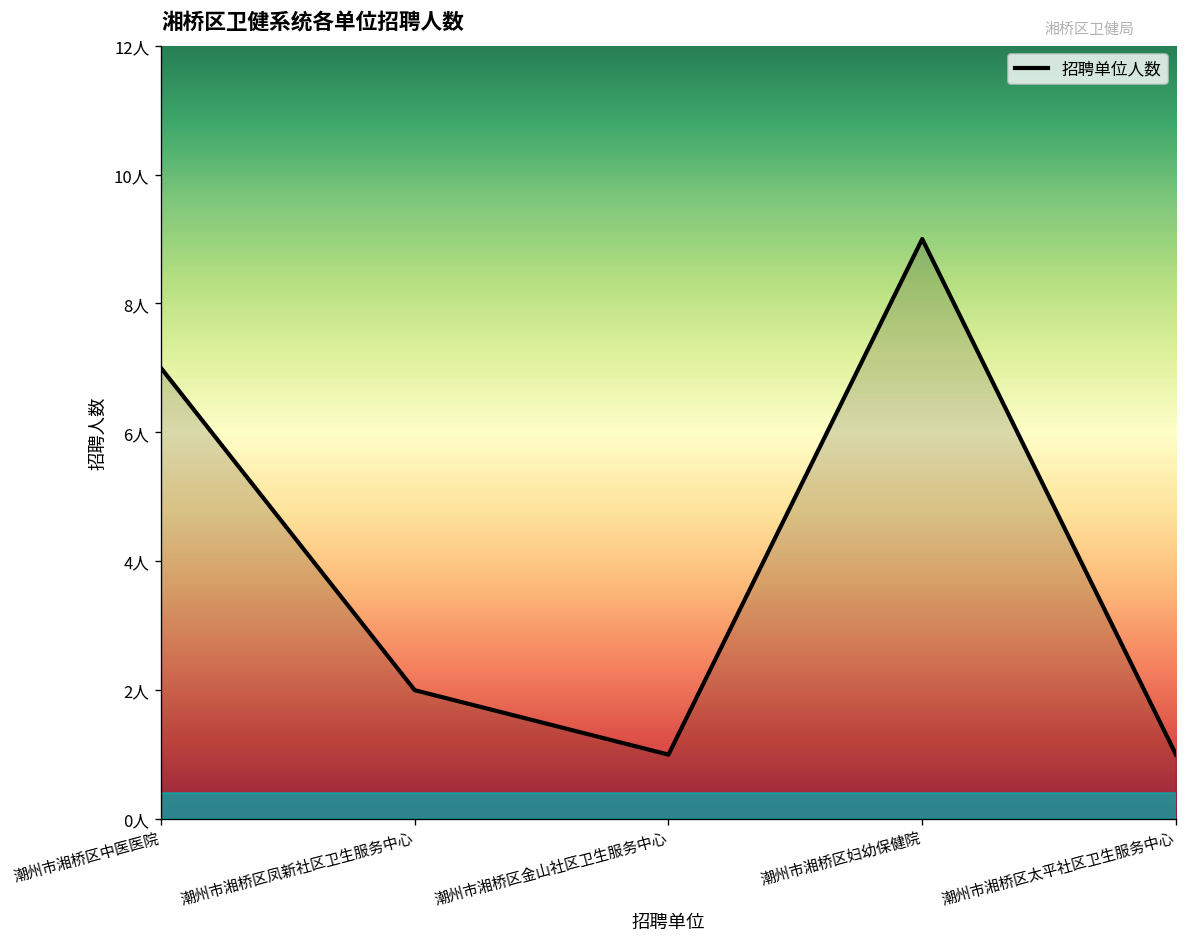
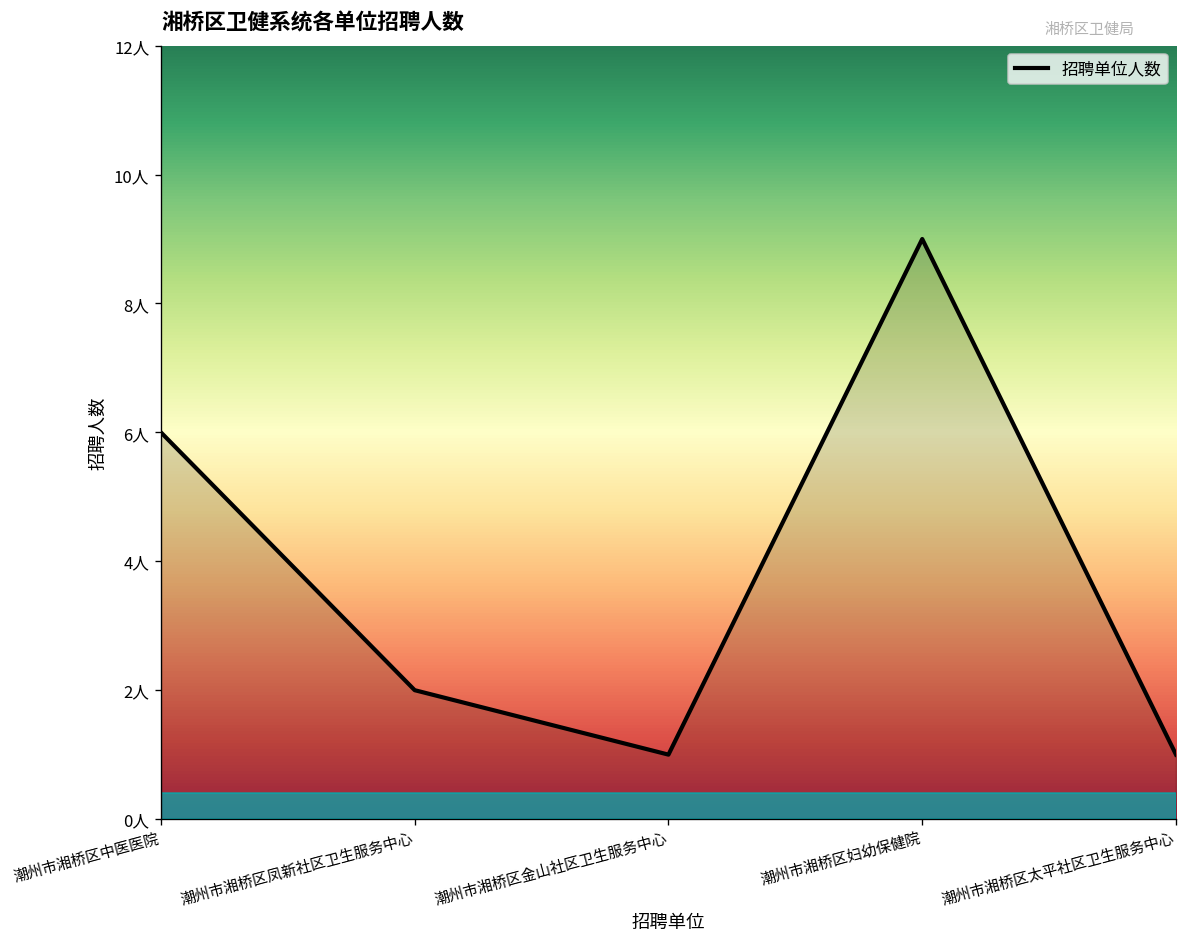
潮州市湘桥区中医医院: 7人 -> 6人
